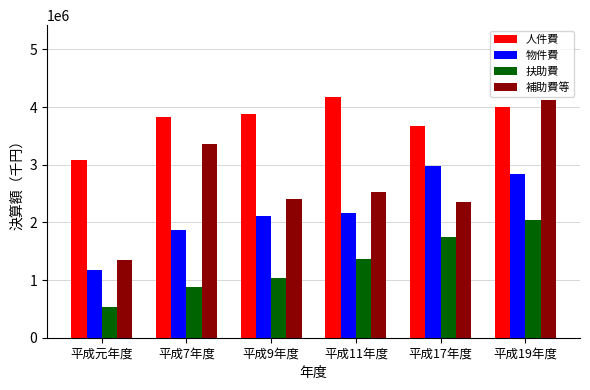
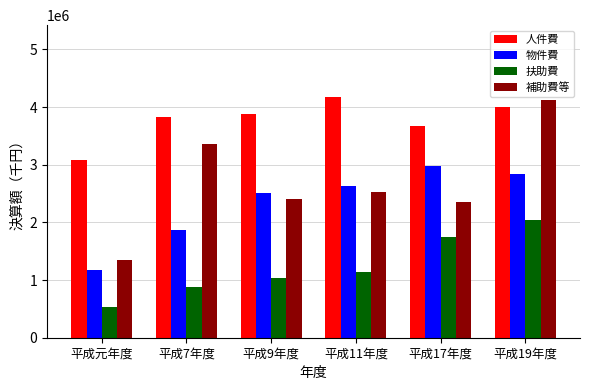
物件費, 平成9年度: 2100000 -> 2500000
物件費, 平成11年度: 2200000 -> 2600000
扶助費, 平成11年度: 1400000 -> 1100000
